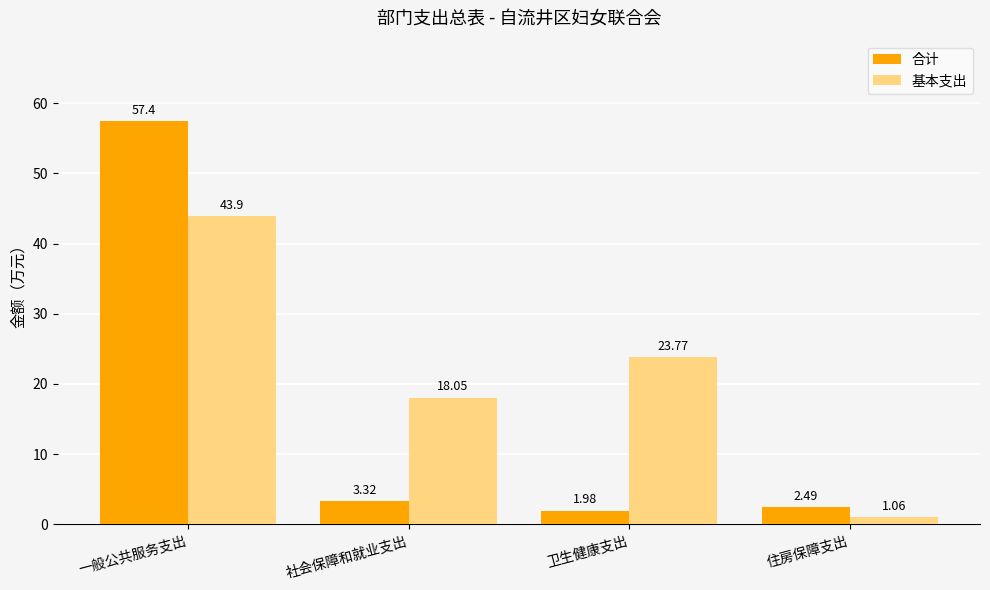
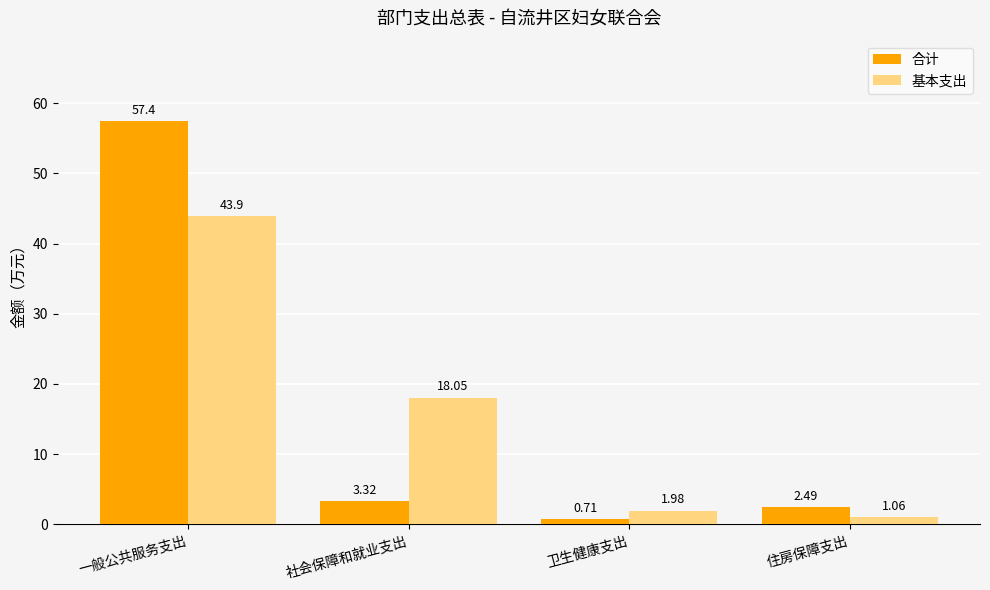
合计, 卫生健康支出: 1.98 -> 0.71
基本支出, 卫生健康支出: 23.77 -> 1.98
